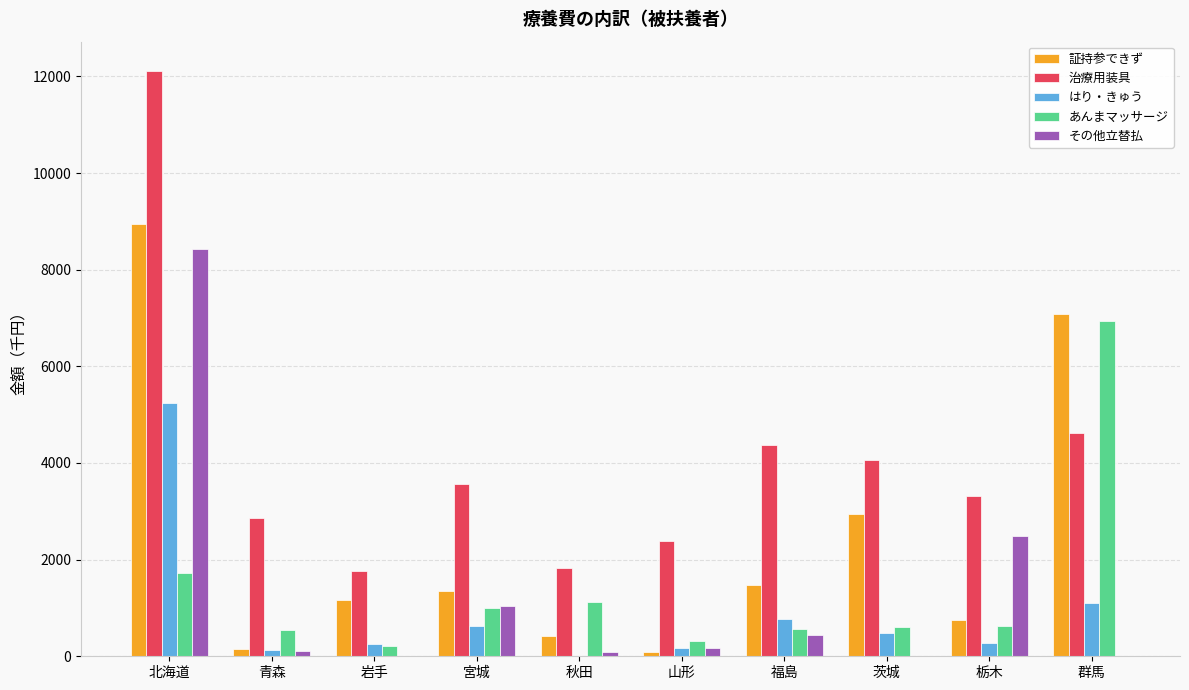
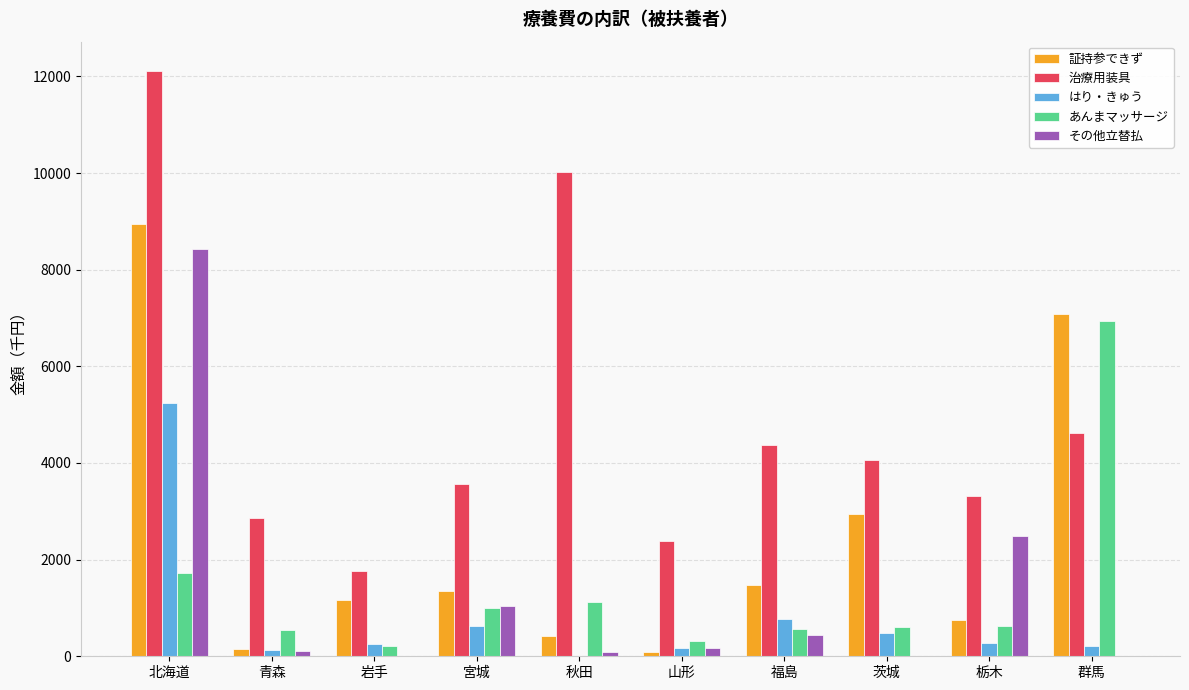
治療用装具, 秋田: 1800 -> 10000
はり・きゅう, 群馬: 1100 -> 200
